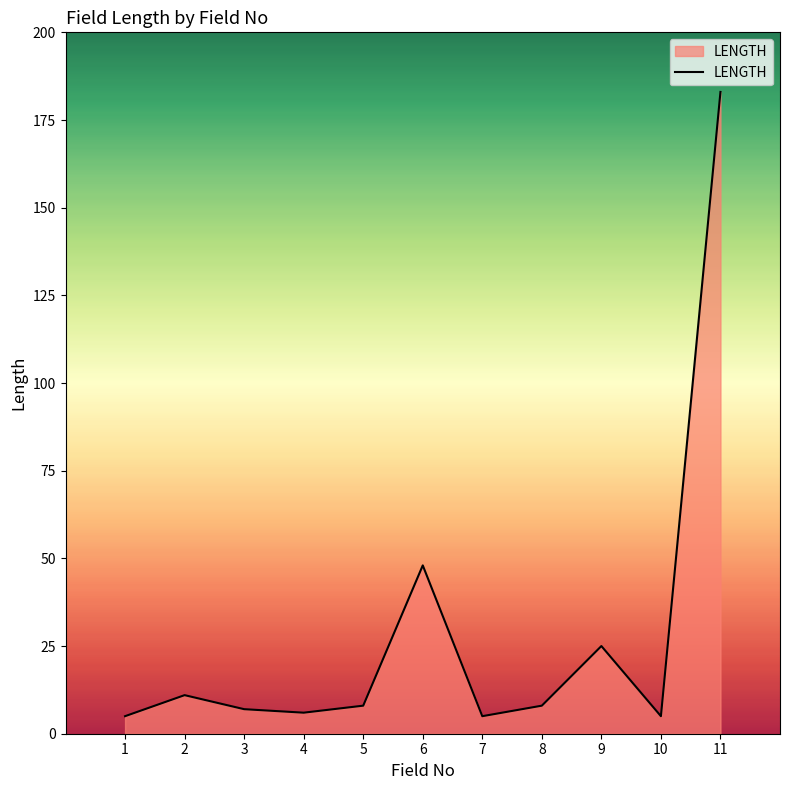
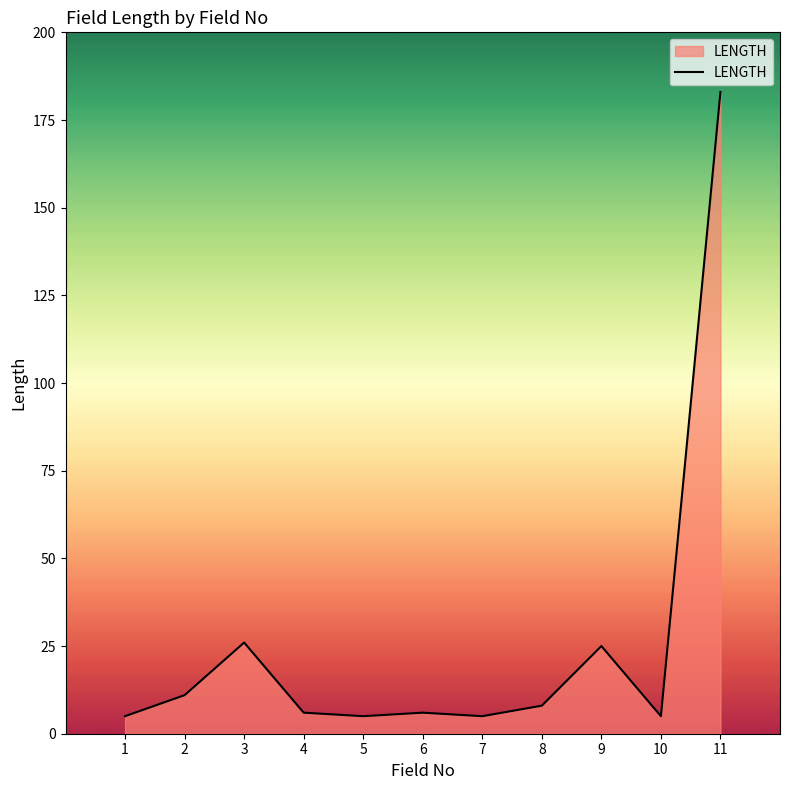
3: 7 -> 26
5: 8 -> 5
6: 48 -> 6
